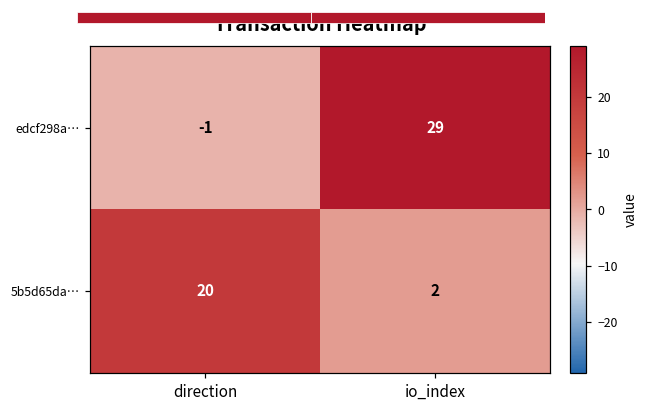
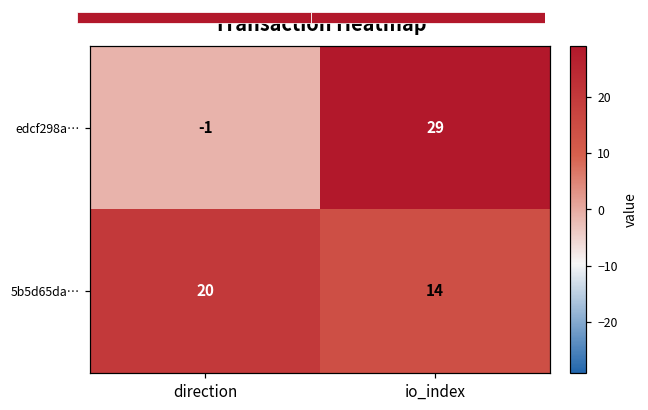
Transaction Heatmap, 5b5d65da…, io_index: 2 -> 14
